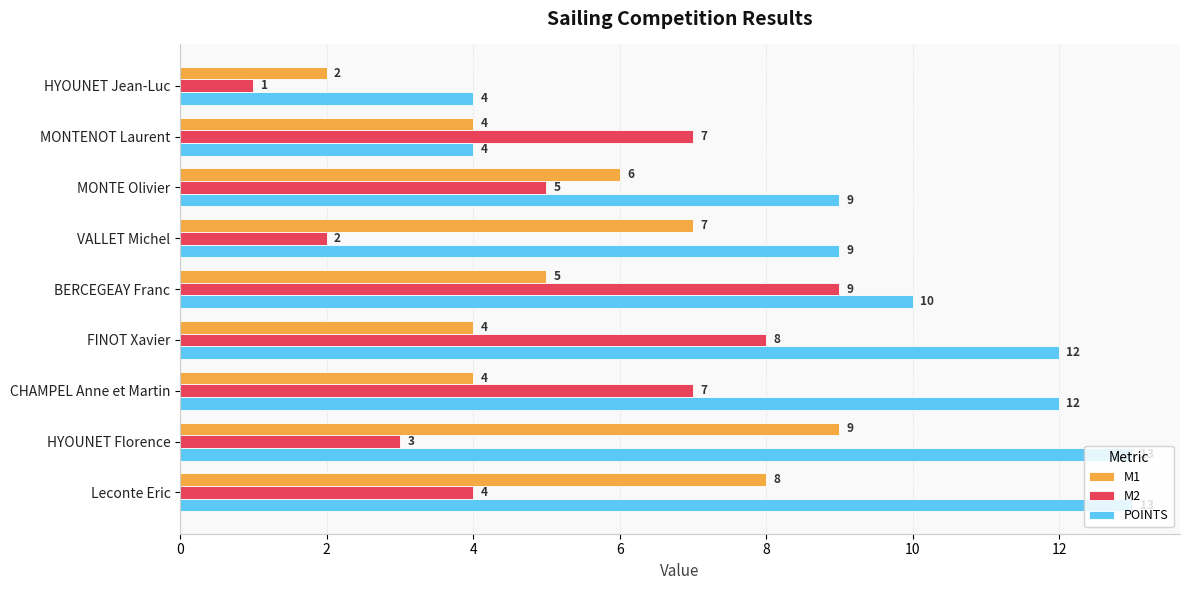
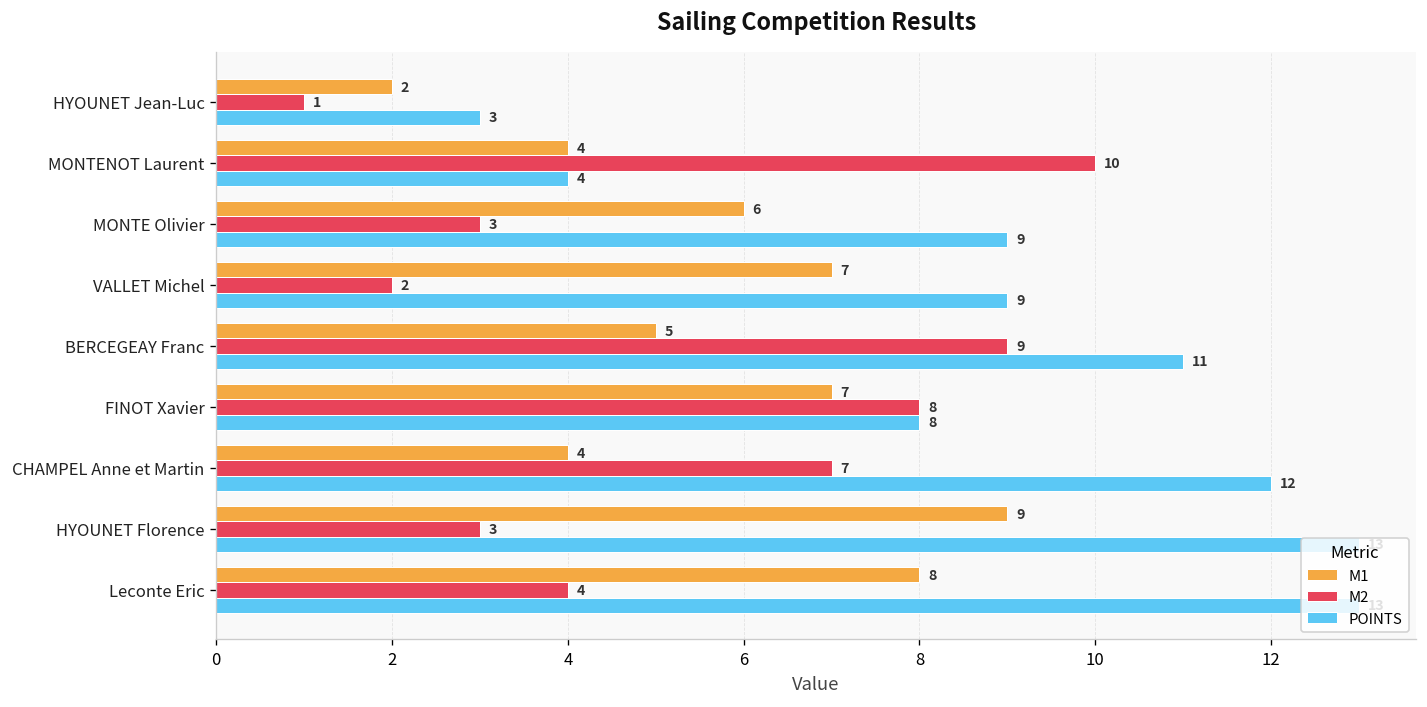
POINTS, HYOUNET Jean-Luc: 4 -> 3
M2, MONTENOT Laurent: 7 -> 10
M2, MONTE Olivier: 5 -> 3
POINTS, BERCEGEAY Franc: 10 -> 11
M1, FINOT Xavier: 4 -> 7
POINTS, FINOT Xavier: 12 -> 8
